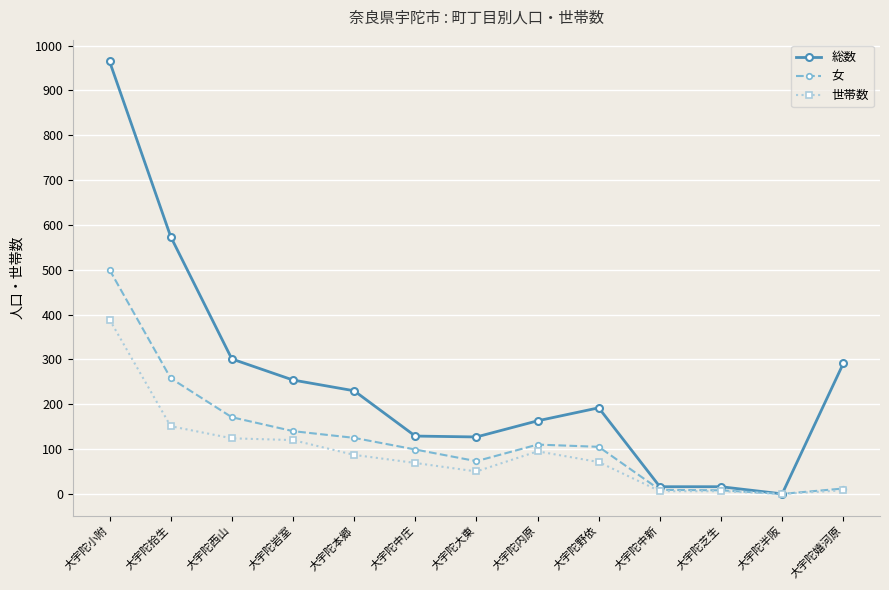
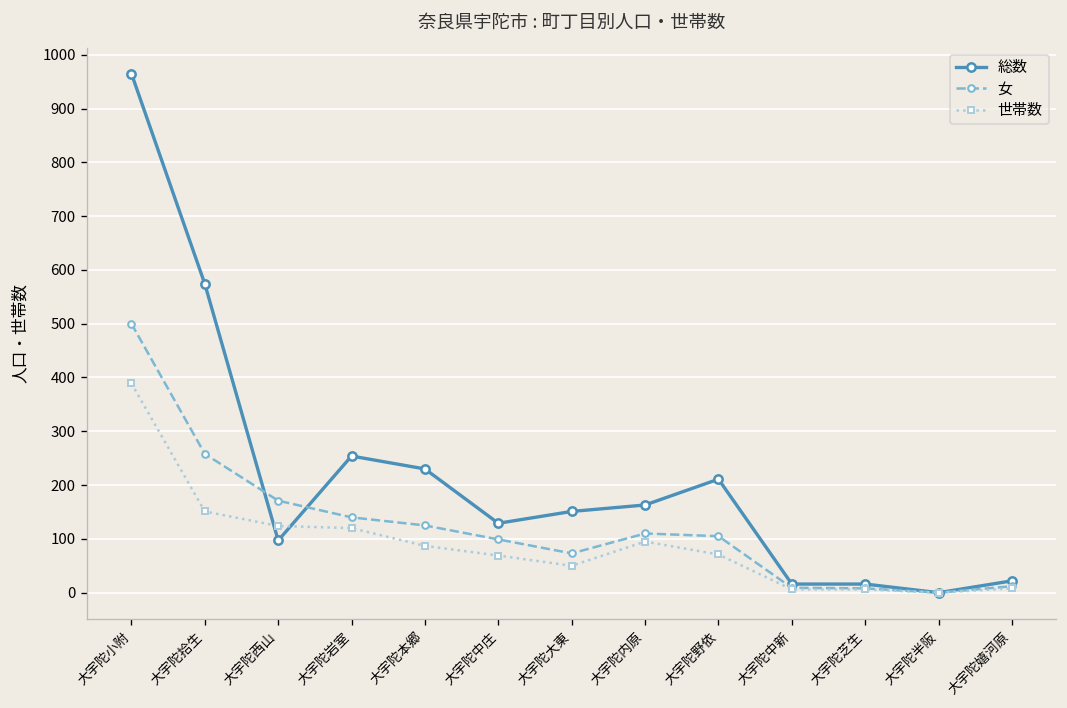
総数, 大宇陀西山: 300 -> 100
総数, 大宇陀大東: 130 -> 150
総数, 大宇陀野依: 190 -> 210
総数, 大宇陀嬉河原: 290 -> 20
